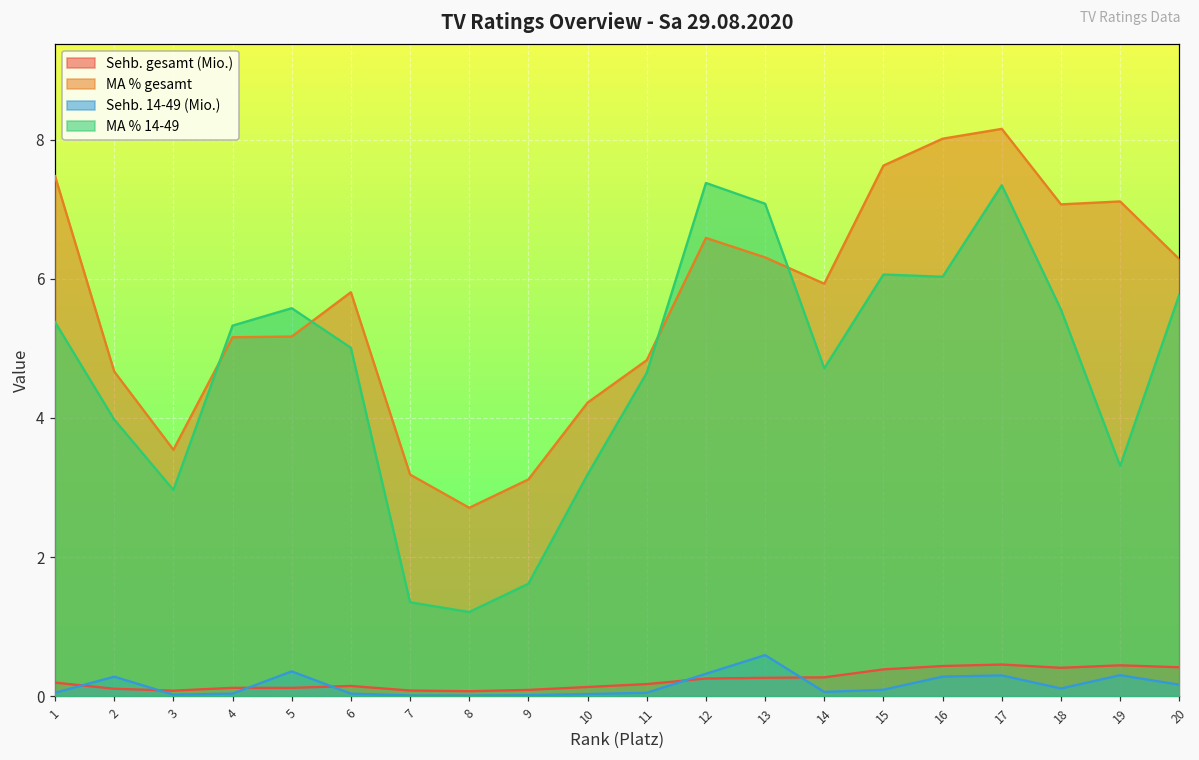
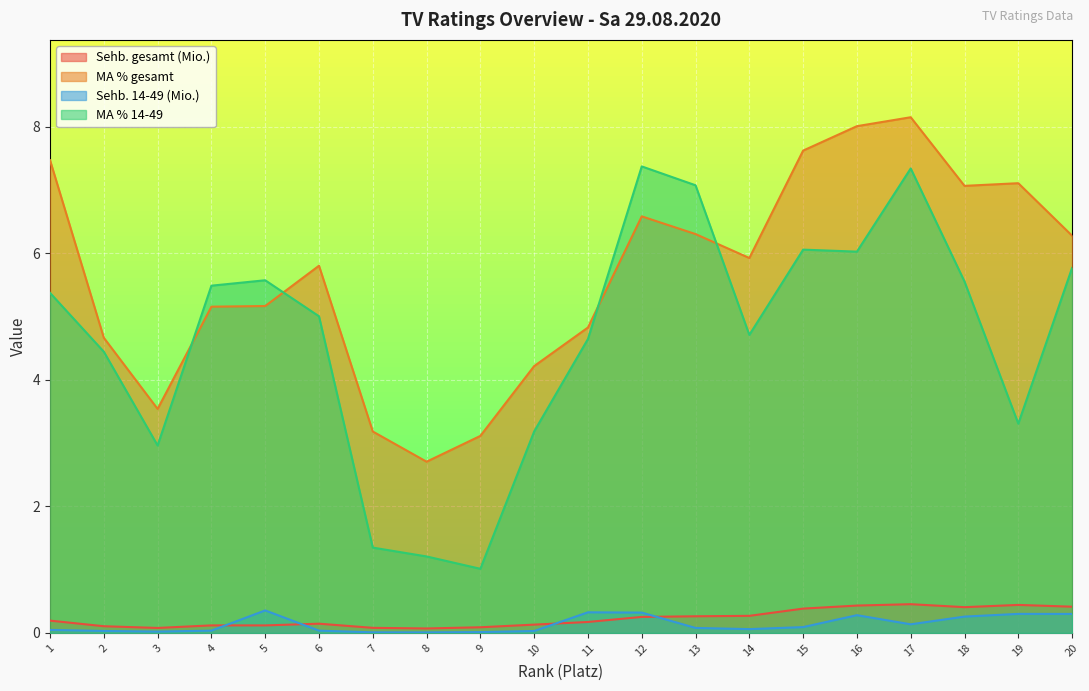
Sehb. 14-49 (Mio.), 2: 0.3 -> 0.0
MA % 14-49, 2: 4.0 -> 4.4
MA % 14-49, 4: 5.3 -> 5.5
MA % 14-49, 9: 1.6 -> 1.0
Sehb. 14-49 (Mio.), 11: 0.0 -> 0.3
Sehb. 14-49 (Mio.), 13: 0.6 -> 0.1
Sehb. 14-49 (Mio.), 17: 0.3 -> 0.1
Sehb. 14-49 (Mio.), 18: 0.1 -> 0.3
Sehb. 14-49 (Mio.), 20: 0.2 -> 0.3
